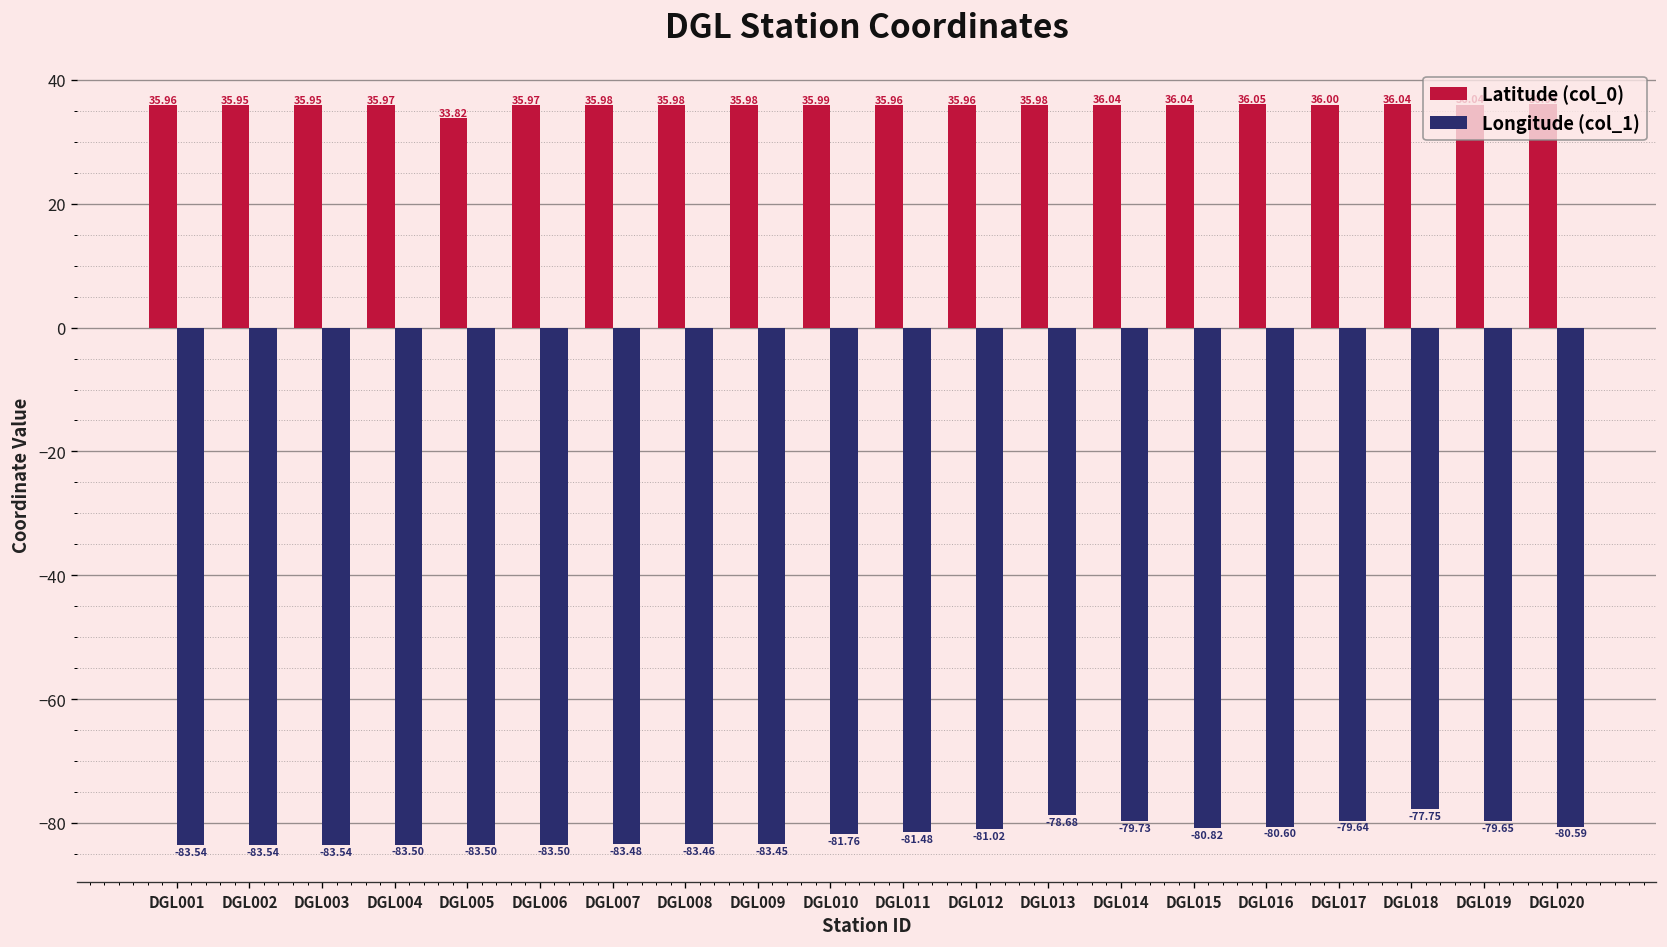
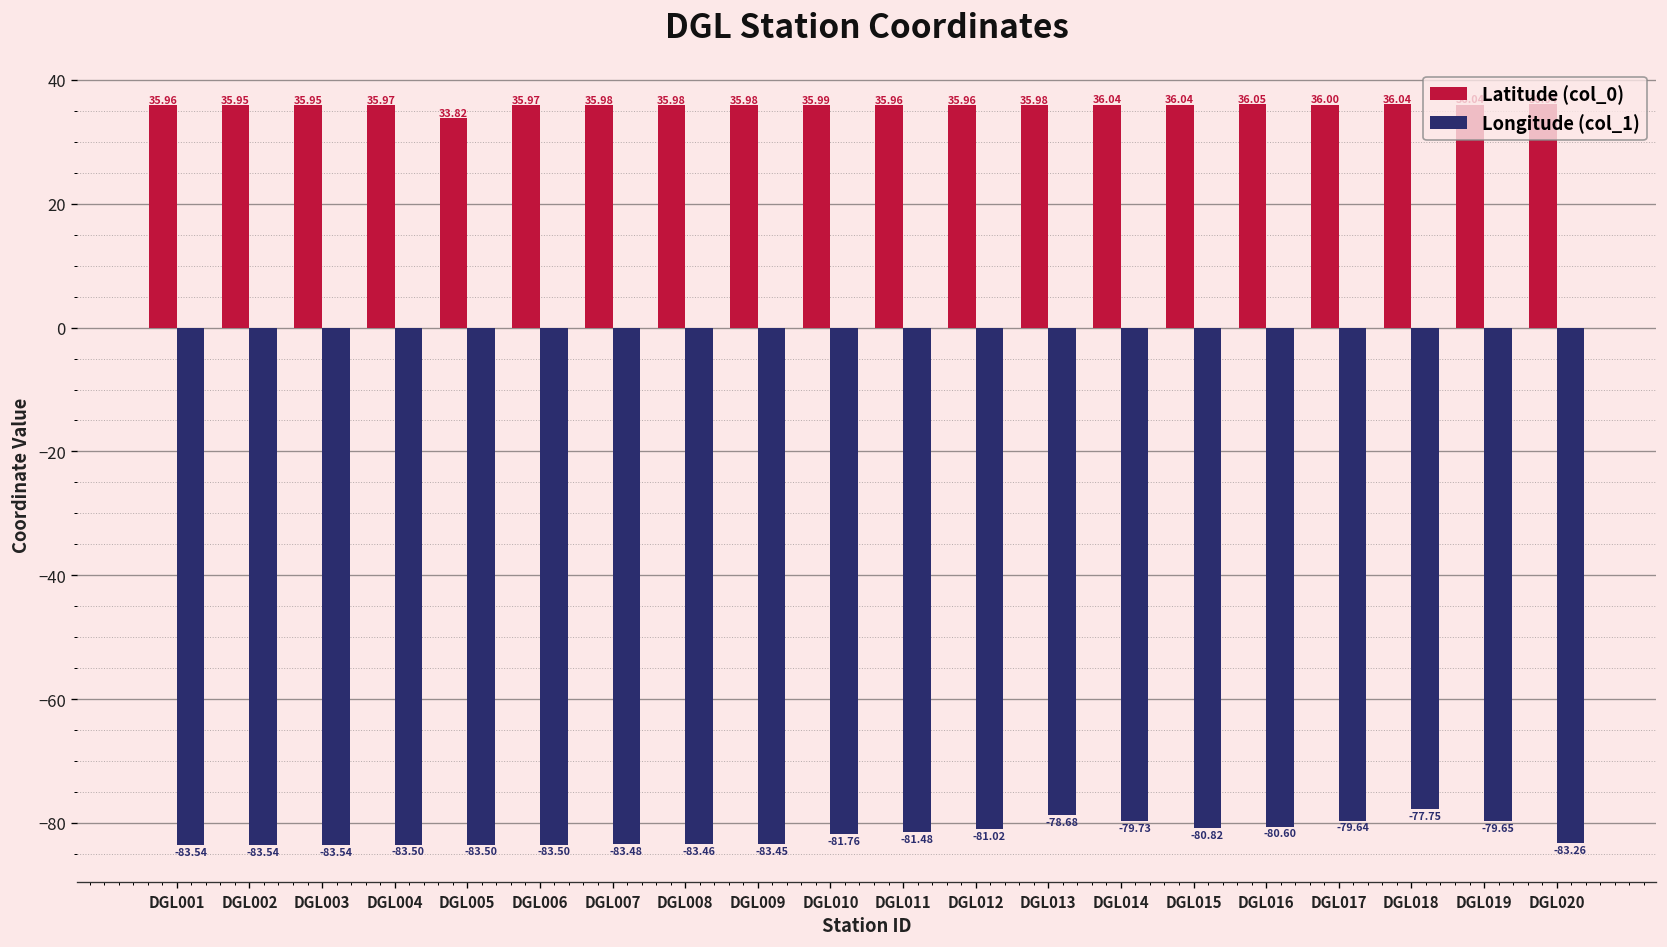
Longitude (col_1), DGL020: -80.59 -> -83.26
